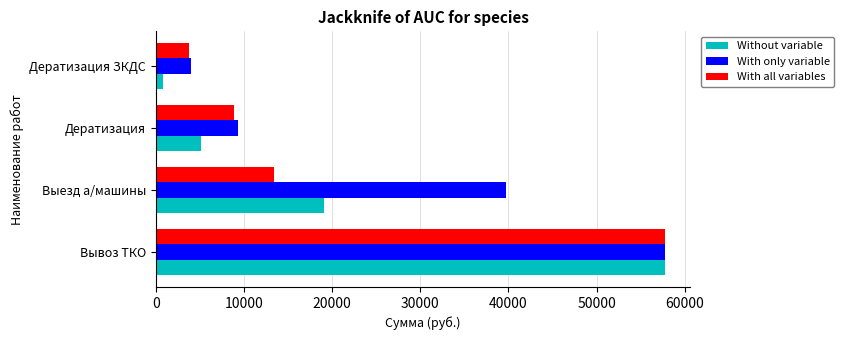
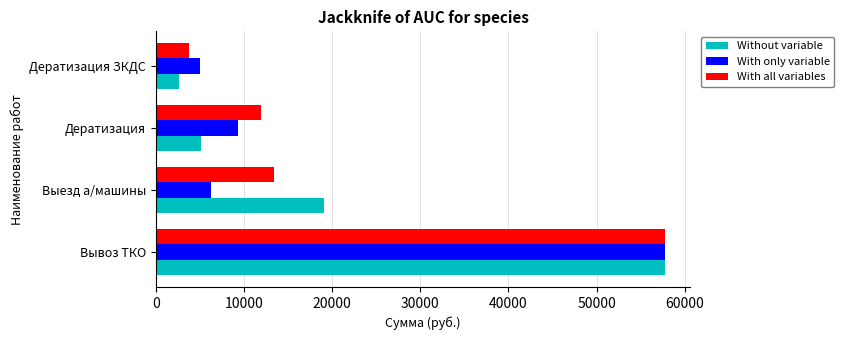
With only variable, Дератизация ЗКДС: 4000 -> 5000
Without variable, Дератизация ЗКДС: 1000 -> 3000
With all variables, Дератизация: 9000 -> 12000
With only variable, Выезд а/машины: 40000 -> 6000
